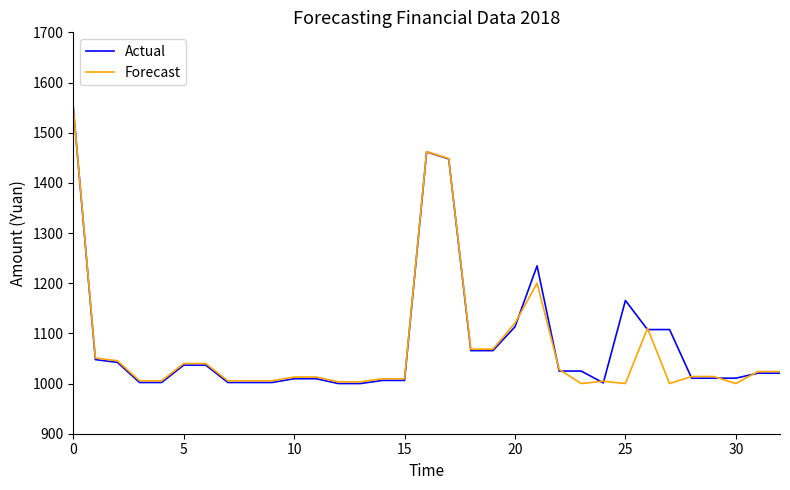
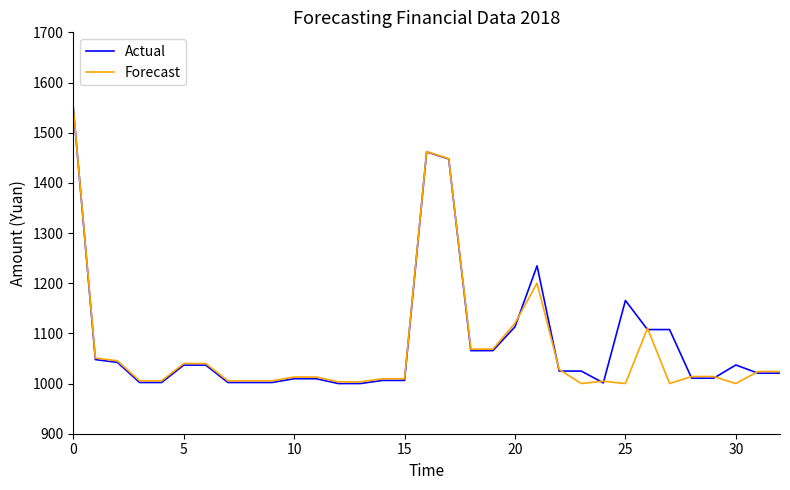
Actual, 30: 1010 -> 1040
